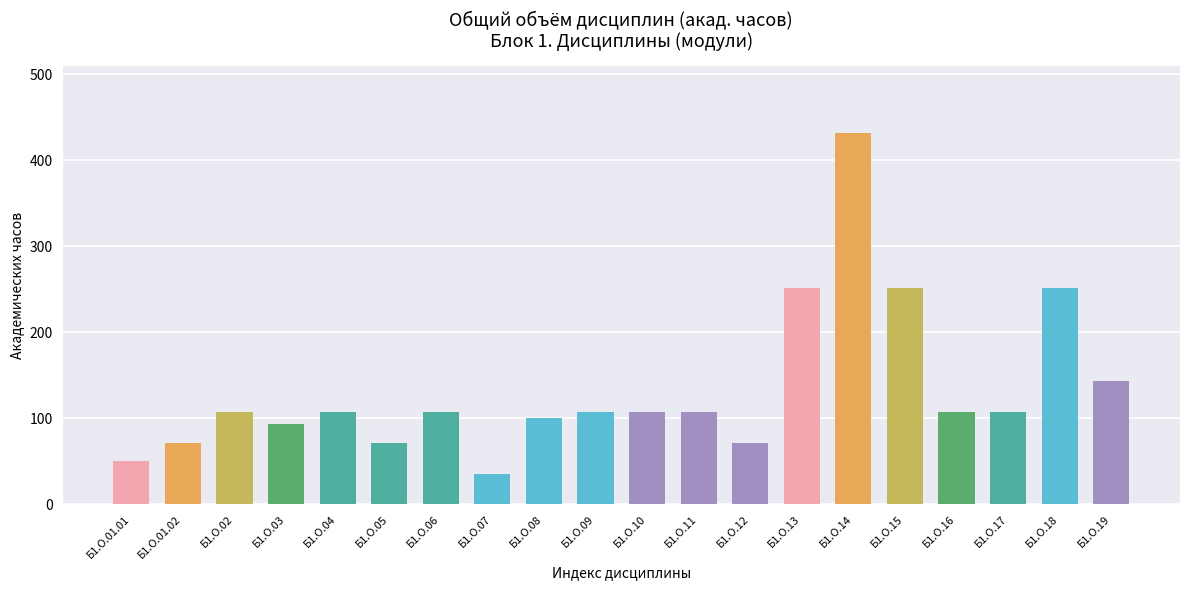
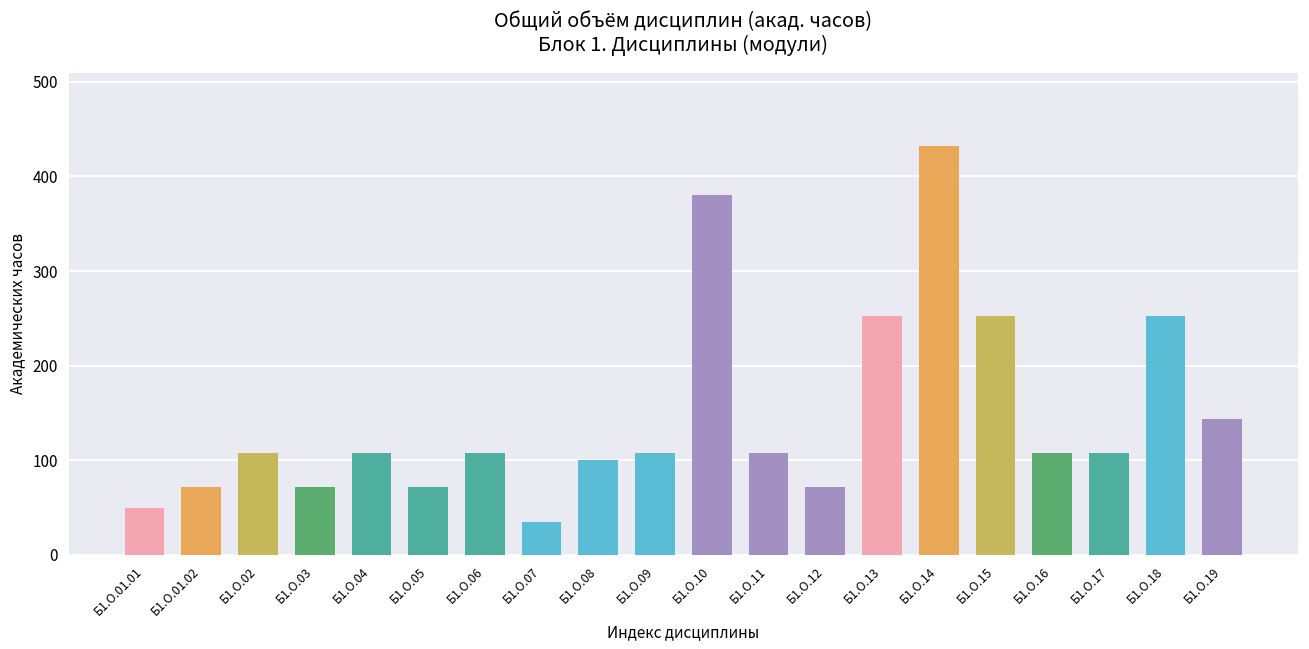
Б1.О.03: 90 -> 70
Б1.О.10: 110 -> 380
